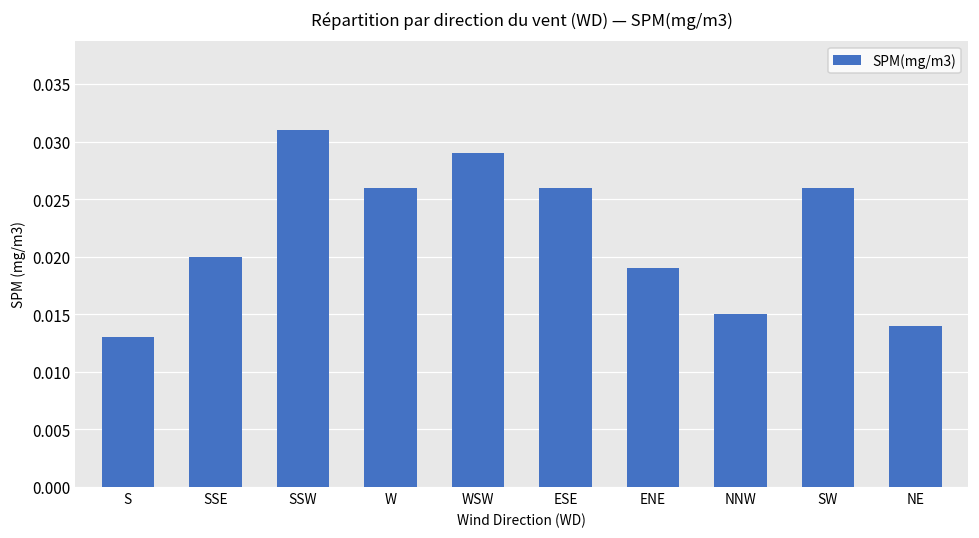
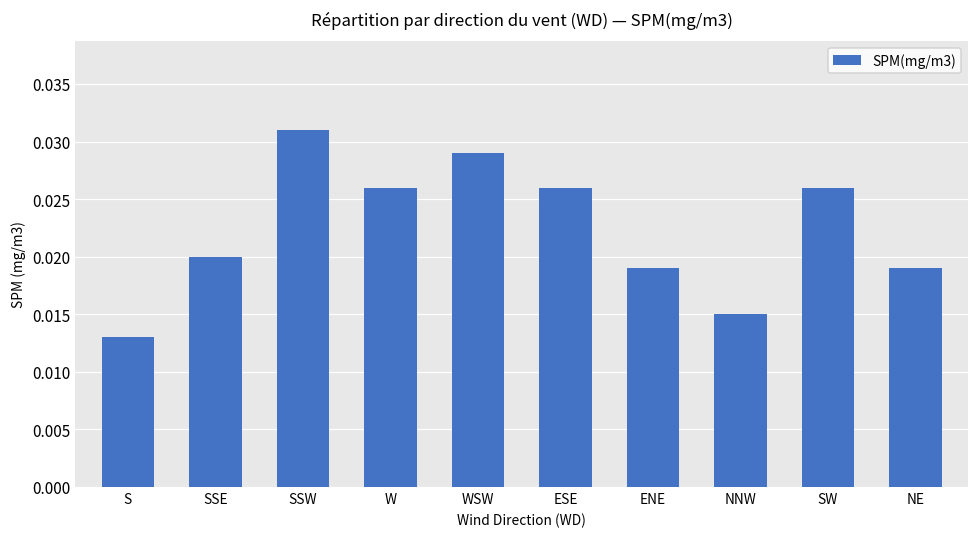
NE: 0.014 -> 0.019
